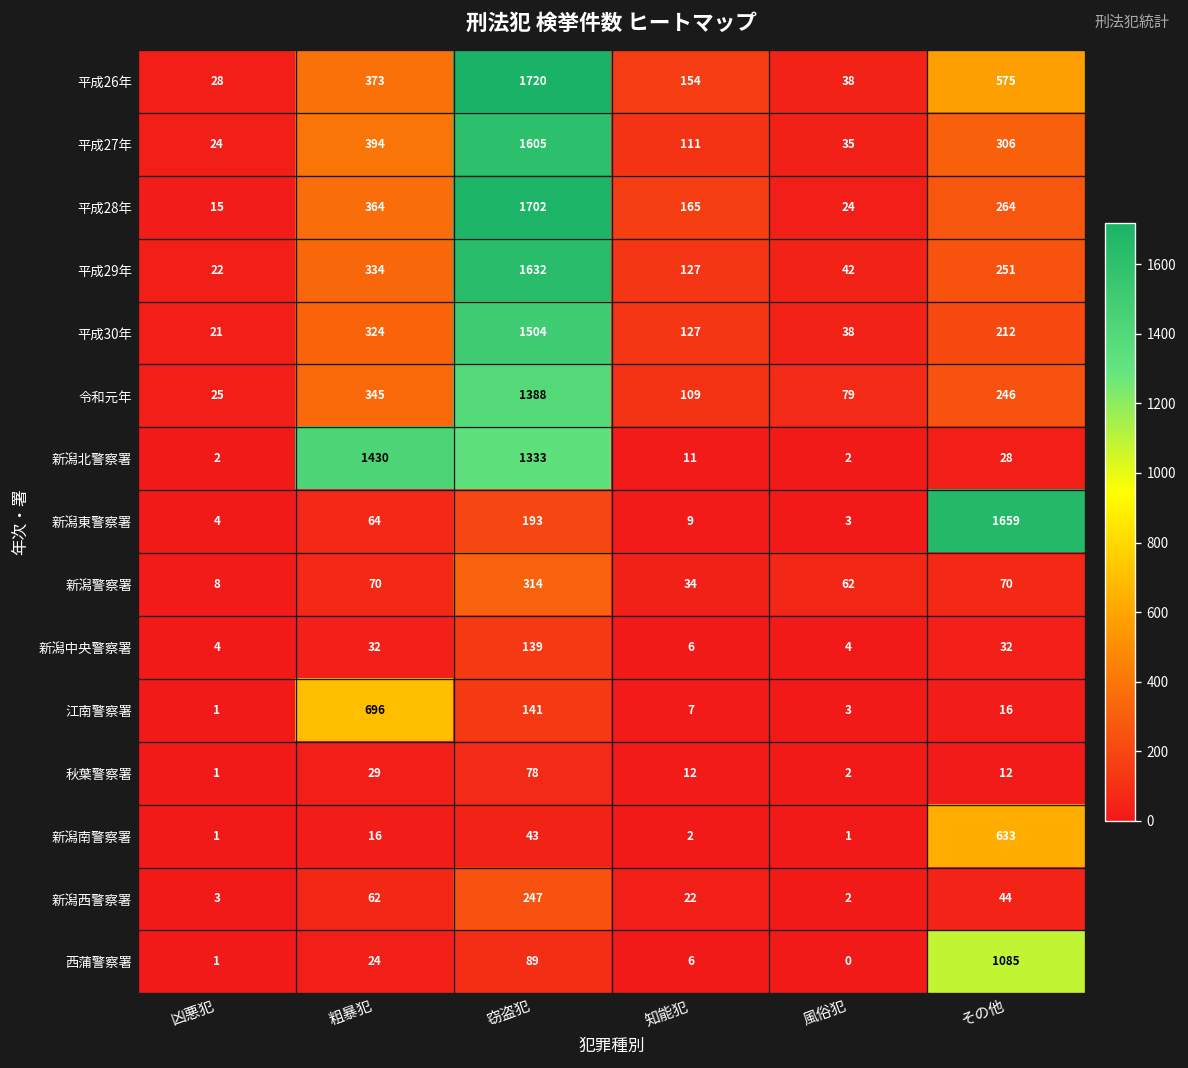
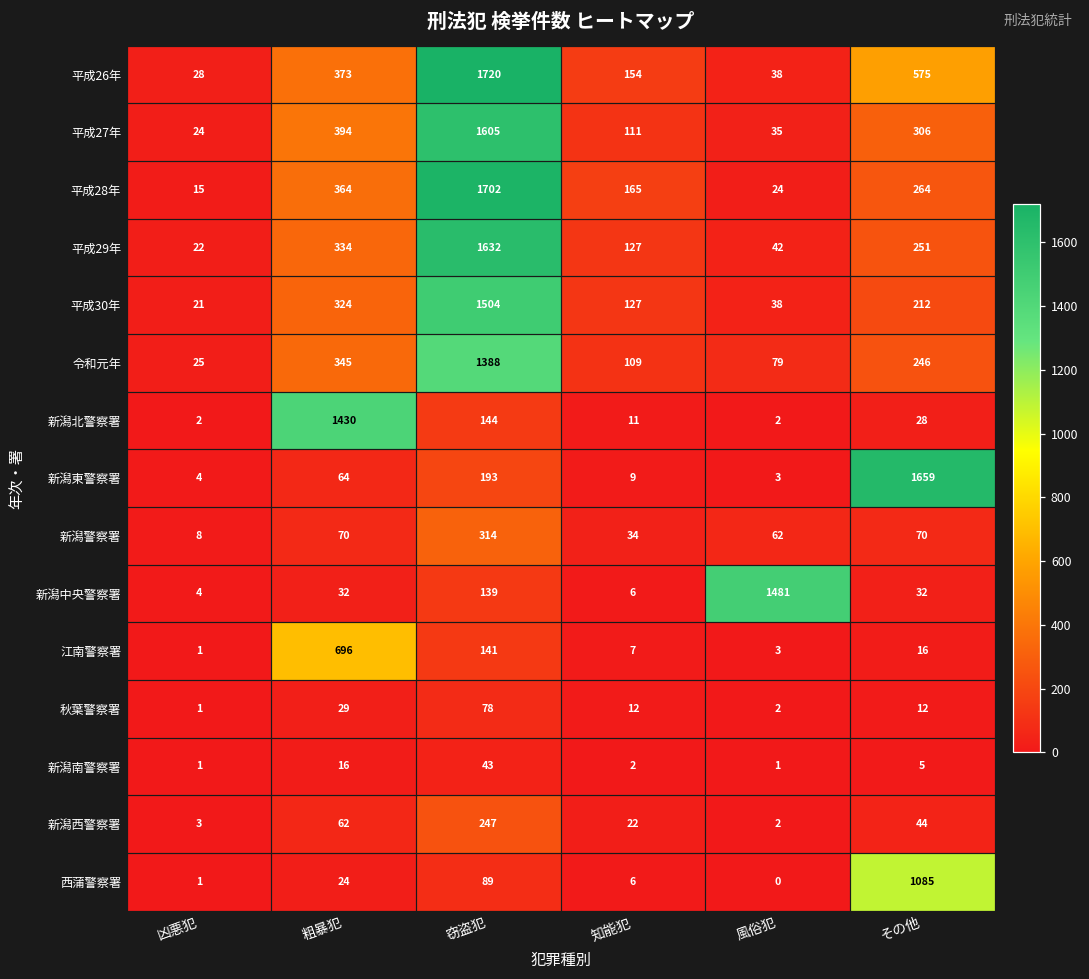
新潟北警察署, 窃盗犯: 1333 -> 144
新潟中央警察署, 風俗犯: 4 -> 1481
新潟南警察署, その他: 633 -> 5
